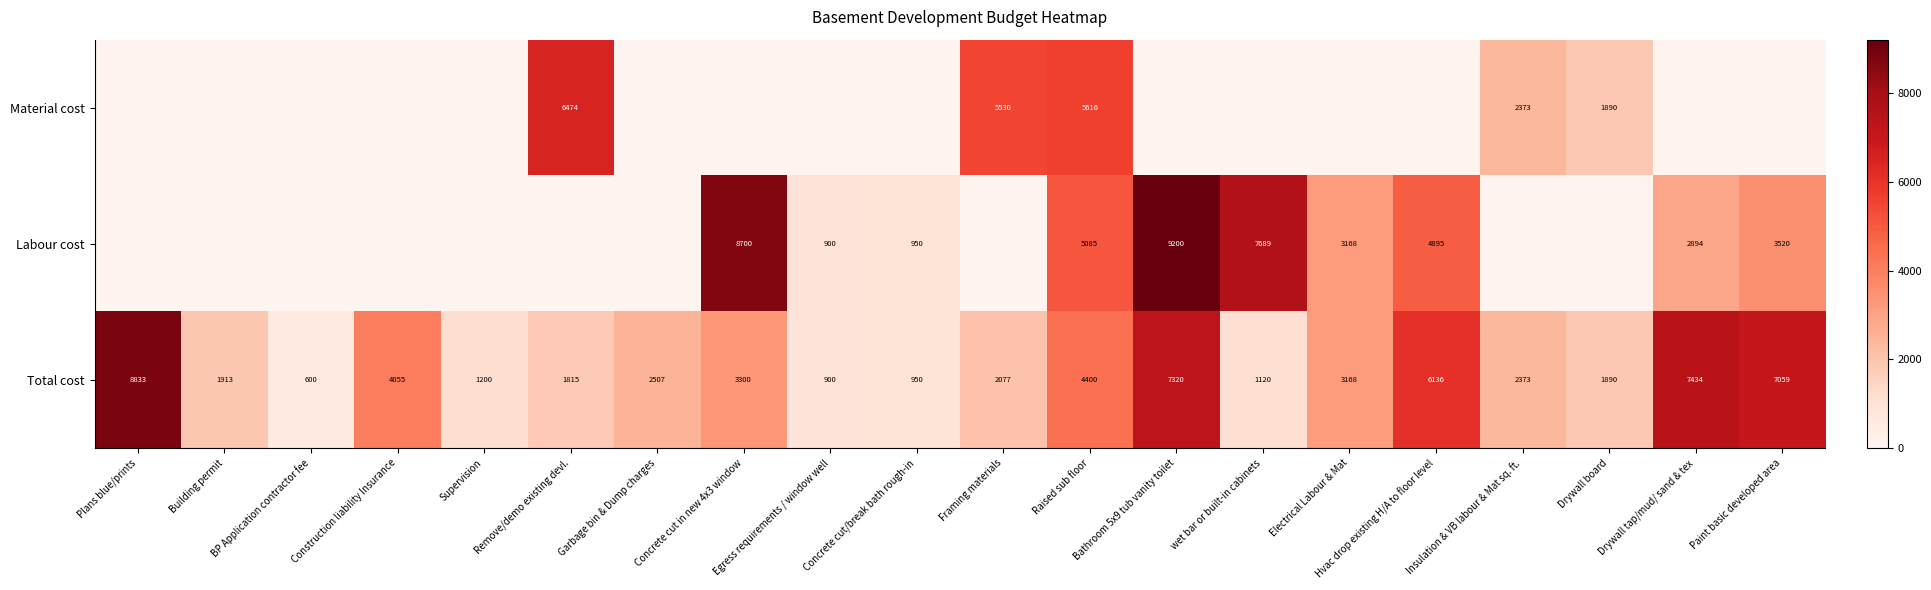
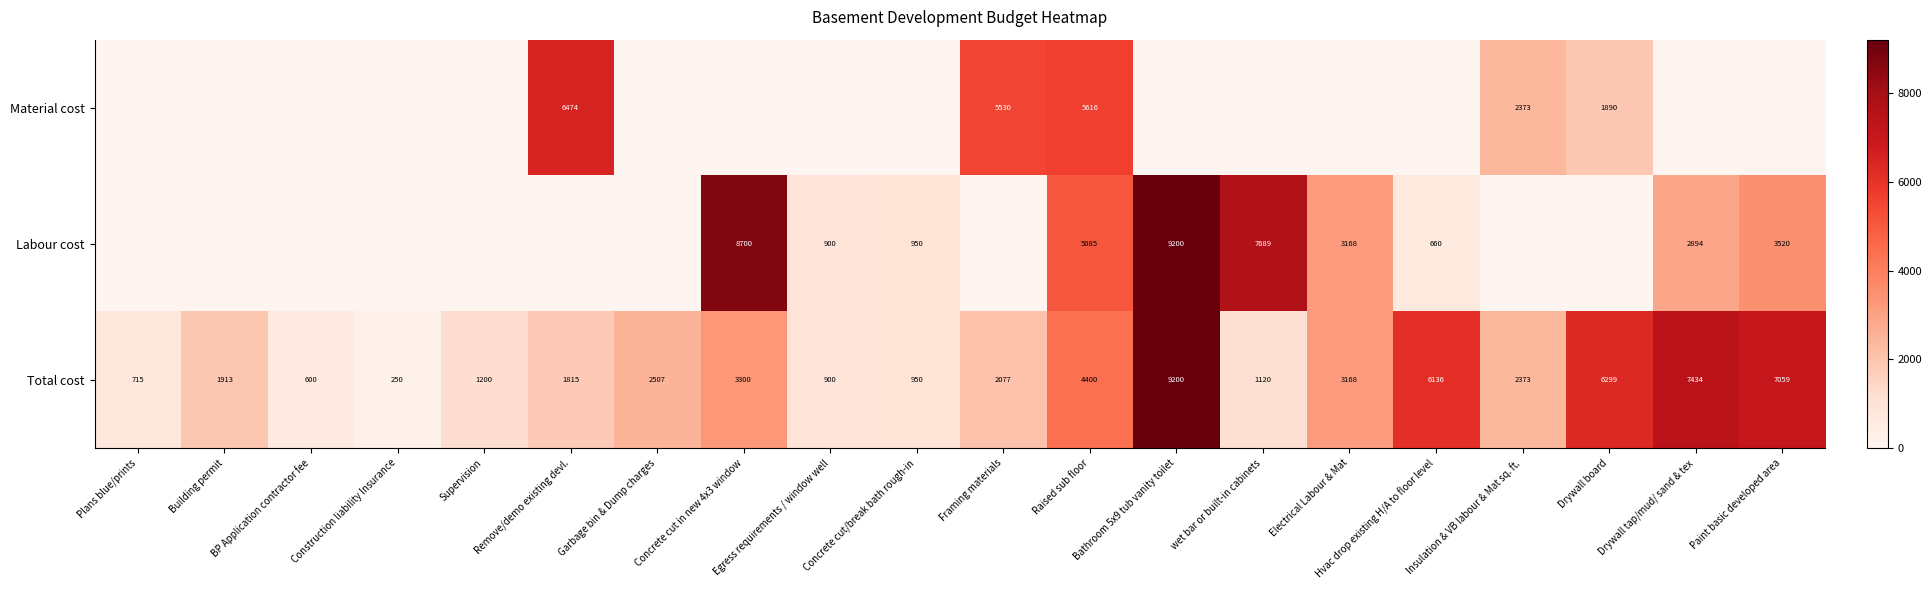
Labour cost, Hvac drop existing H/A to floor level: 4895 -> 660
Total cost, Plans blue/prints: 8833 -> 715
Total cost, Construction liability Insurance: 4055 -> 250
Total cost, Bathroom 5x9 tub vanity toilet: 7320 -> 9200
Total cost, Drywall board: 1890 -> 6299
